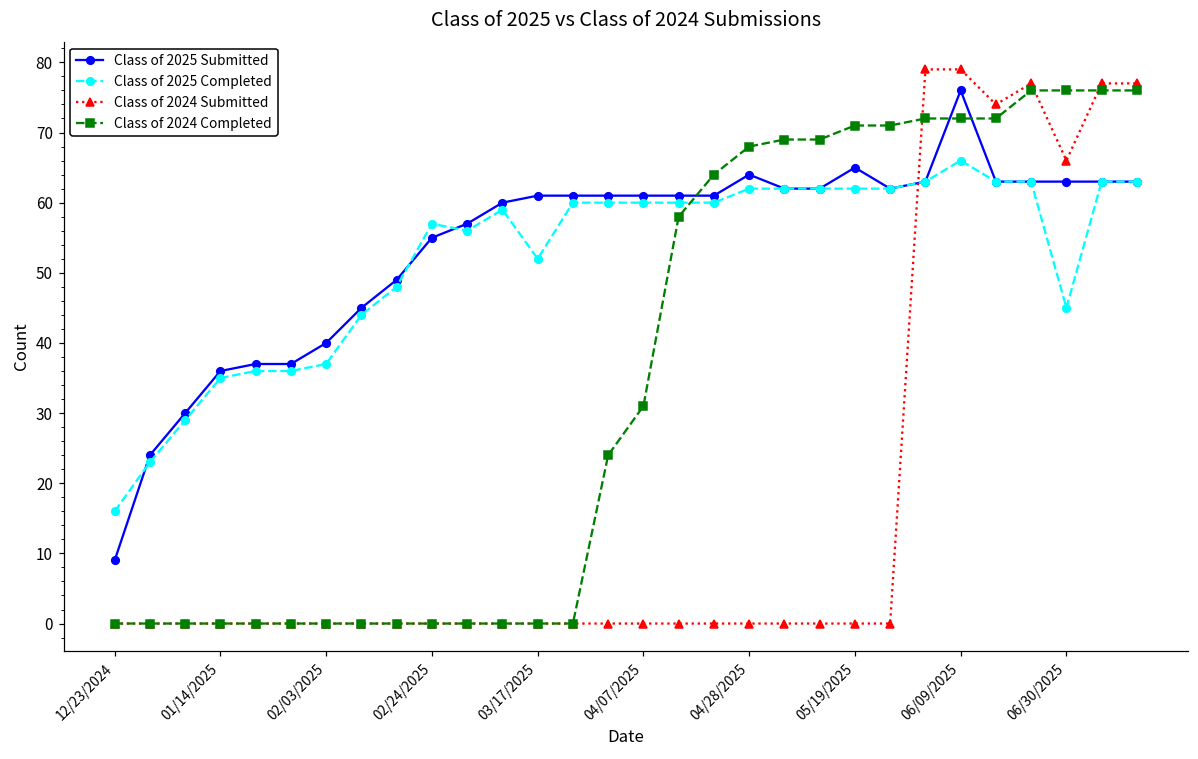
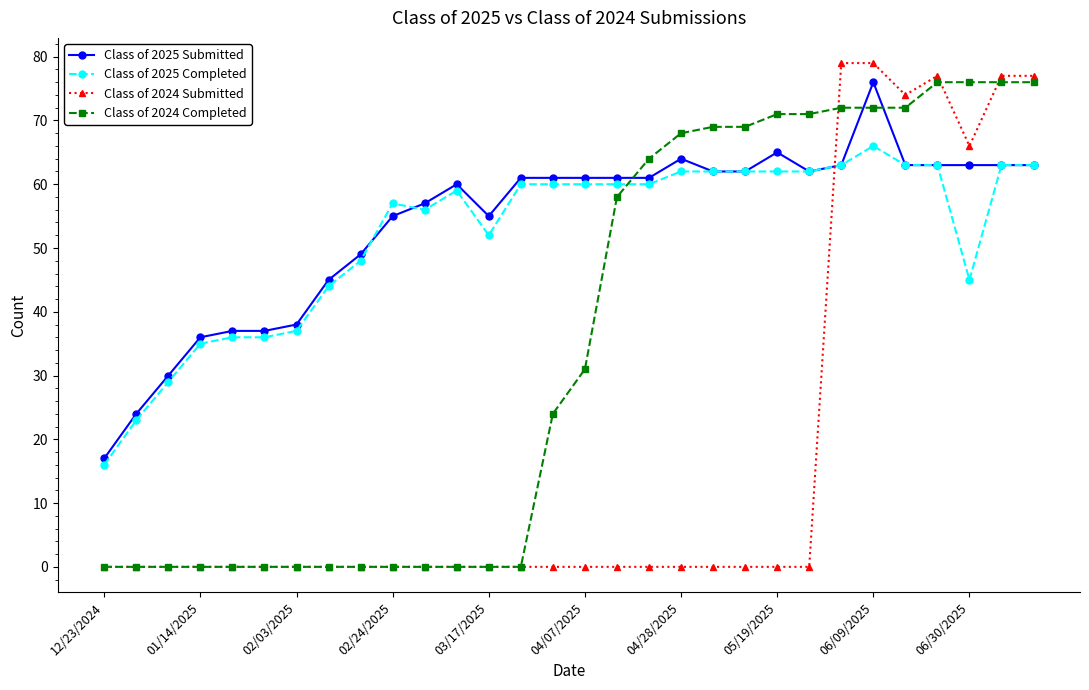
Class of 2025 Submitted, 12/23/2024: 9 -> 17
Class of 2025 Submitted, 02/03/2025: 40 -> 38
Class of 2025 Submitted, 03/17/2025: 61 -> 55
